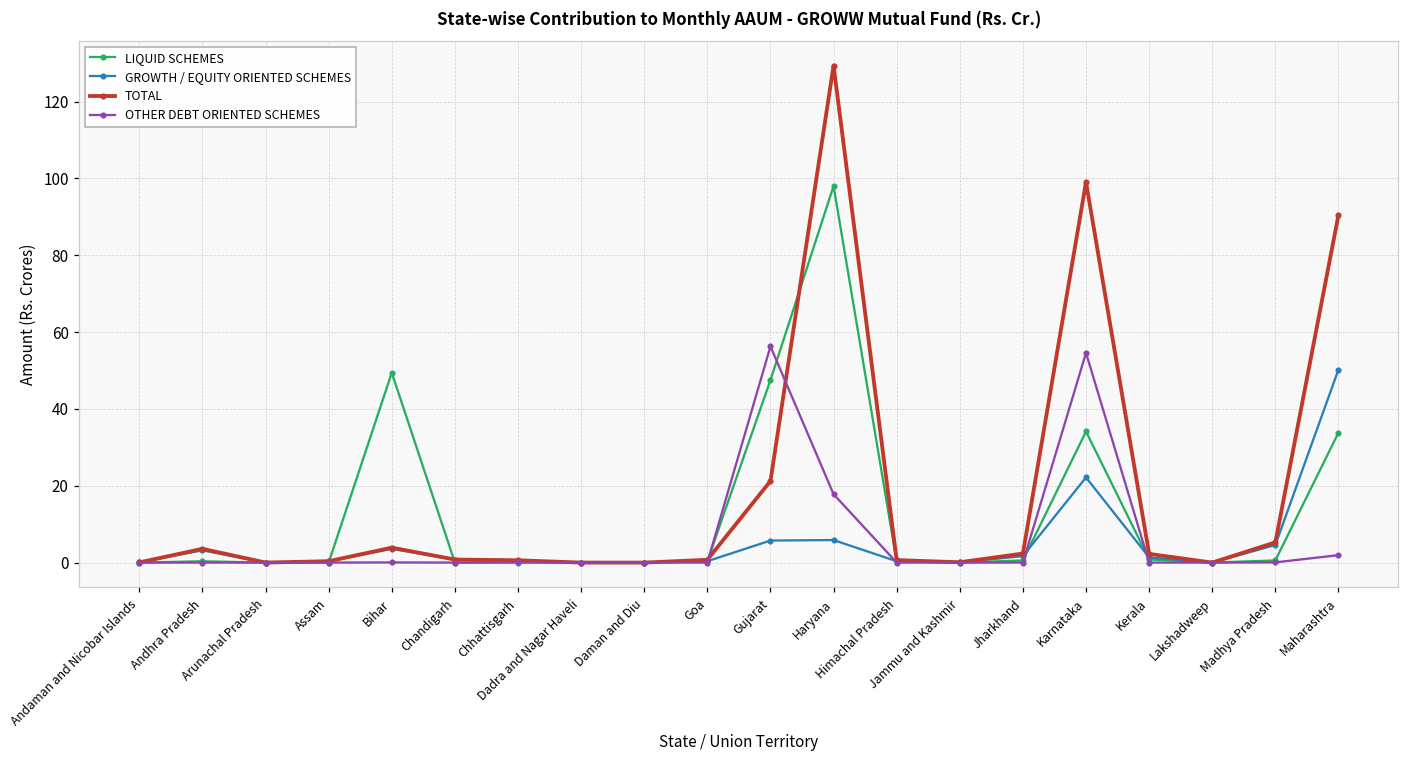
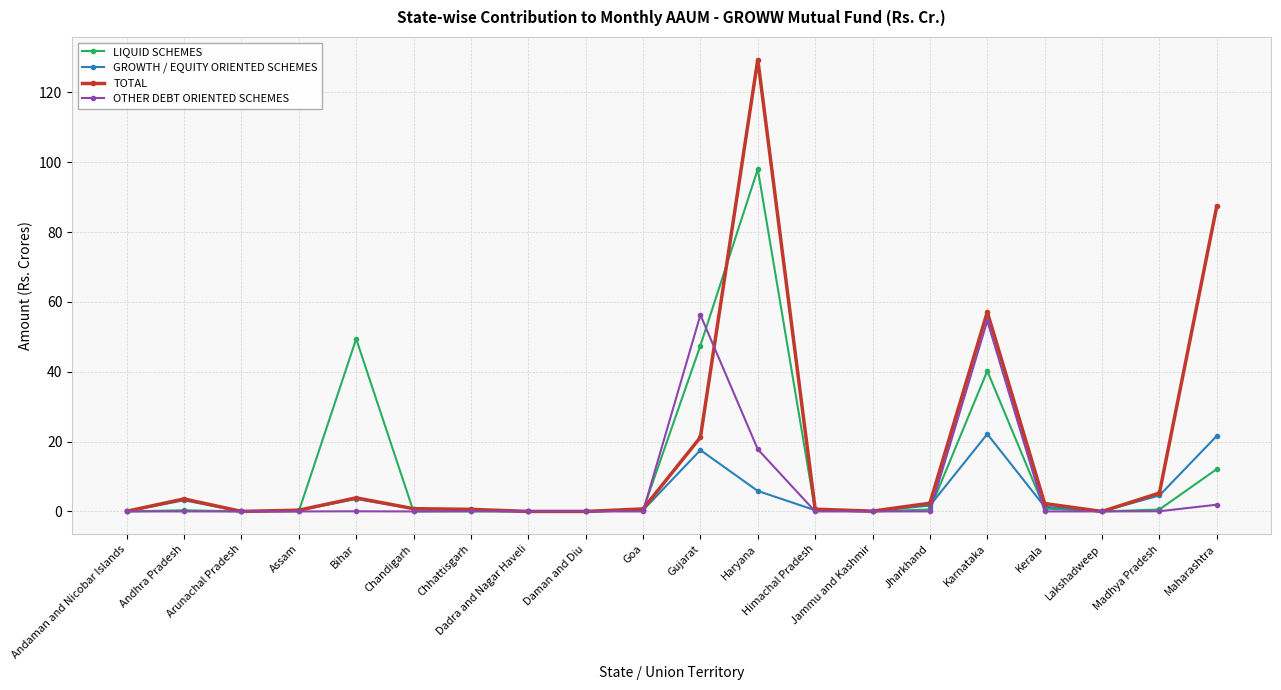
GROWTH / EQUITY ORIENTED SCHEMES, Gujarat: 6 -> 18
LIQUID SCHEMES, Karnataka: 34 -> 40
TOTAL, Karnataka: 99 -> 57
LIQUID SCHEMES, Maharashtra: 34 -> 12
GROWTH / EQUITY ORIENTED SCHEMES, Maharashtra: 50 -> 22
TOTAL, Maharashtra: 90 -> 87
